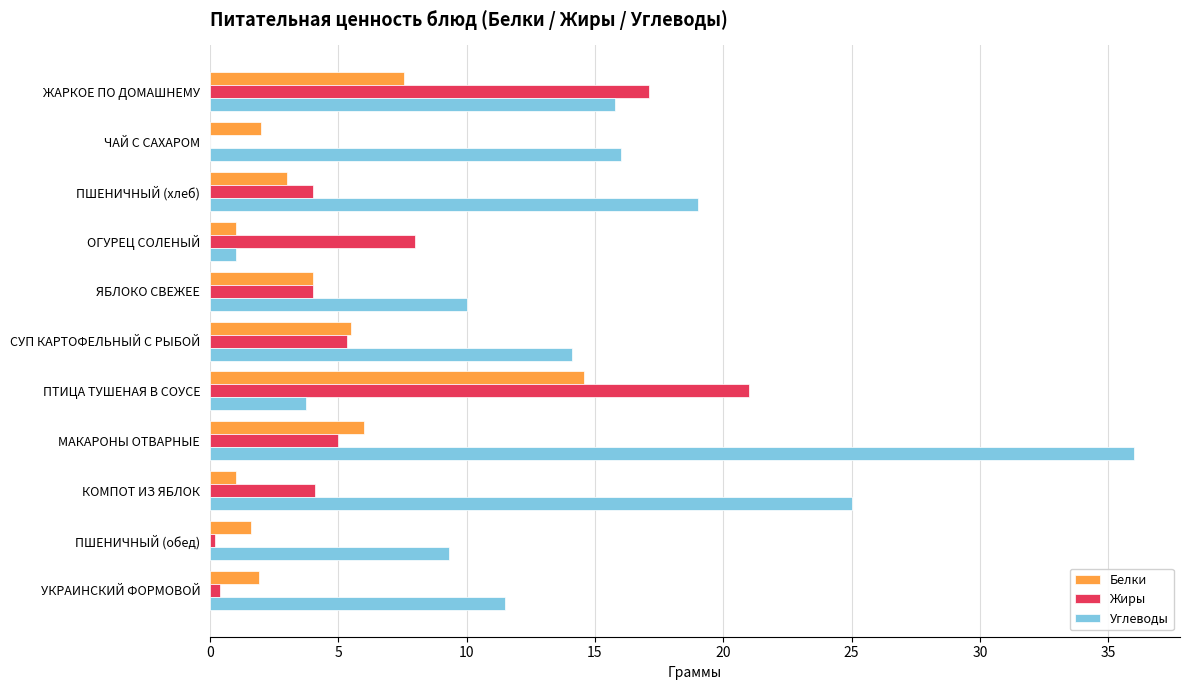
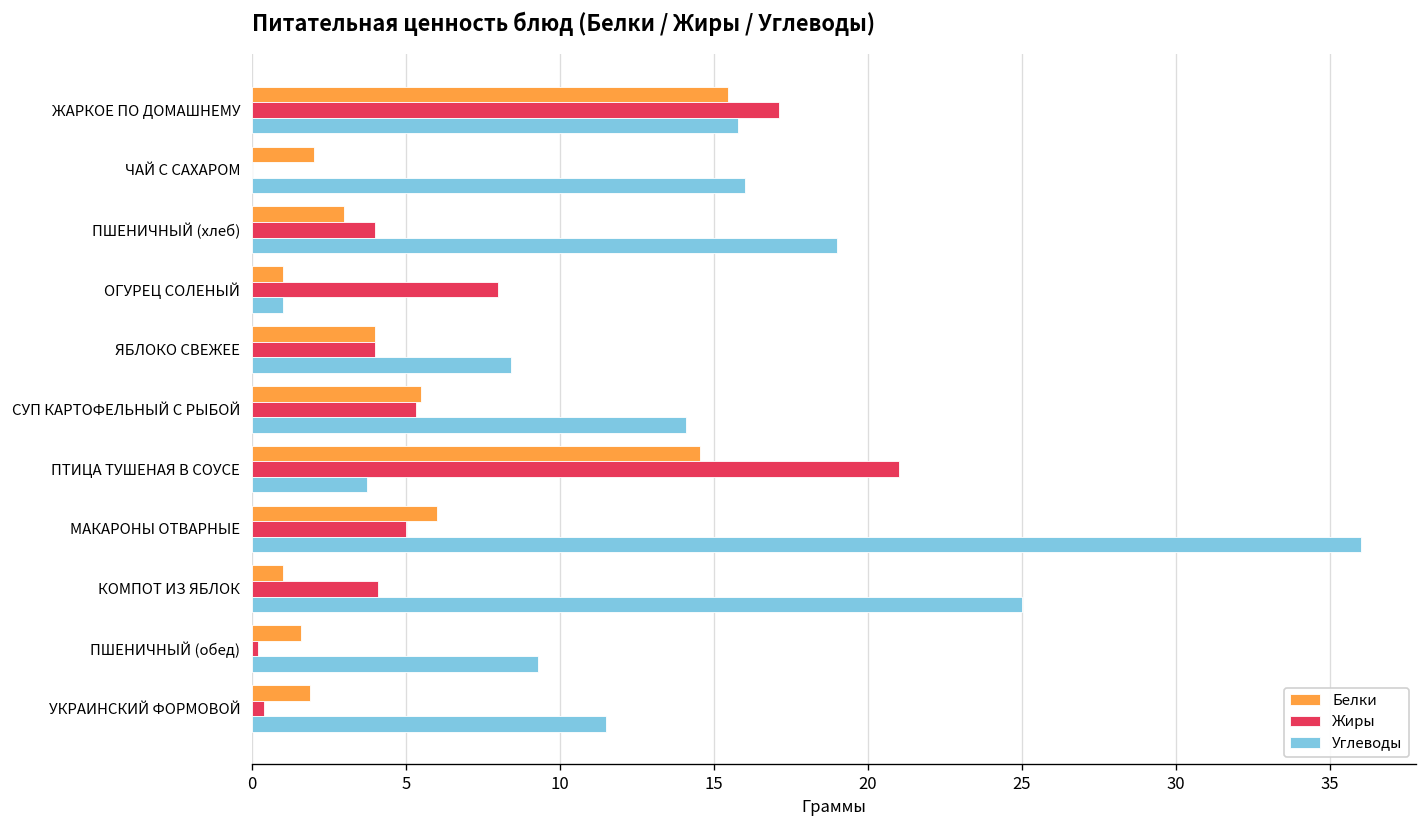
Белки, ЖАРКОЕ ПО ДОМАШНЕМУ: 7.6 -> 15.5
Углеводы, ЯБЛОКО СВЕЖЕЕ: 10.0 -> 8.4
